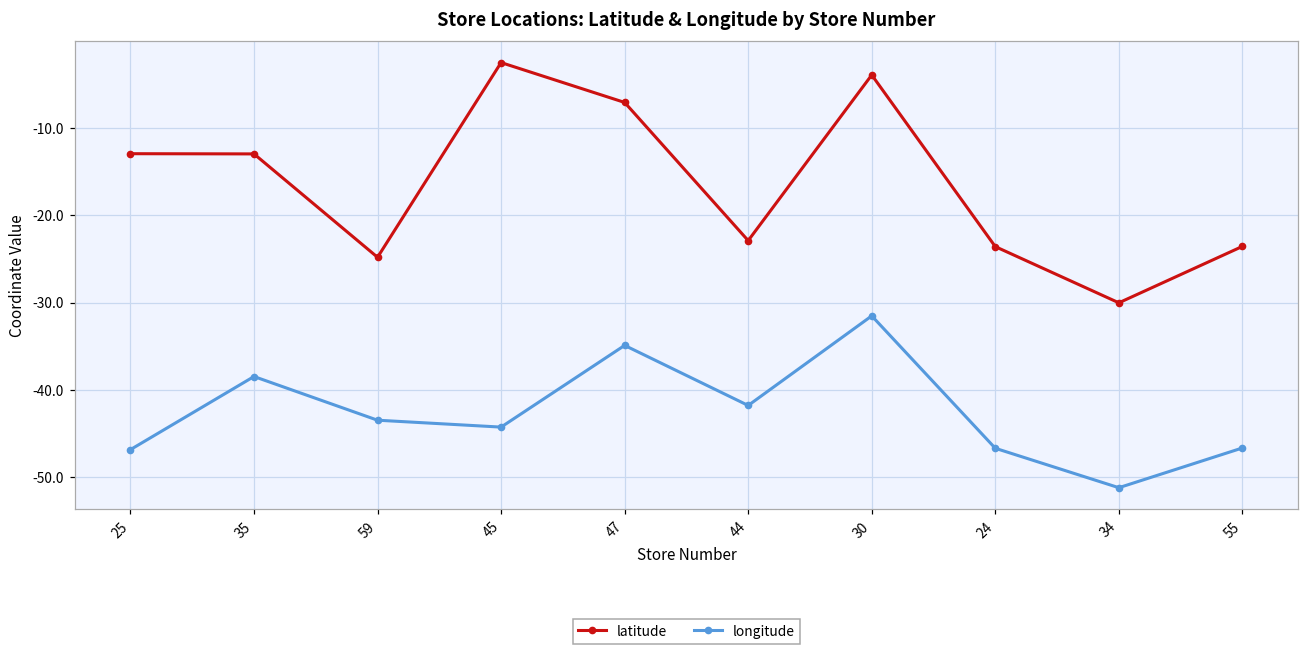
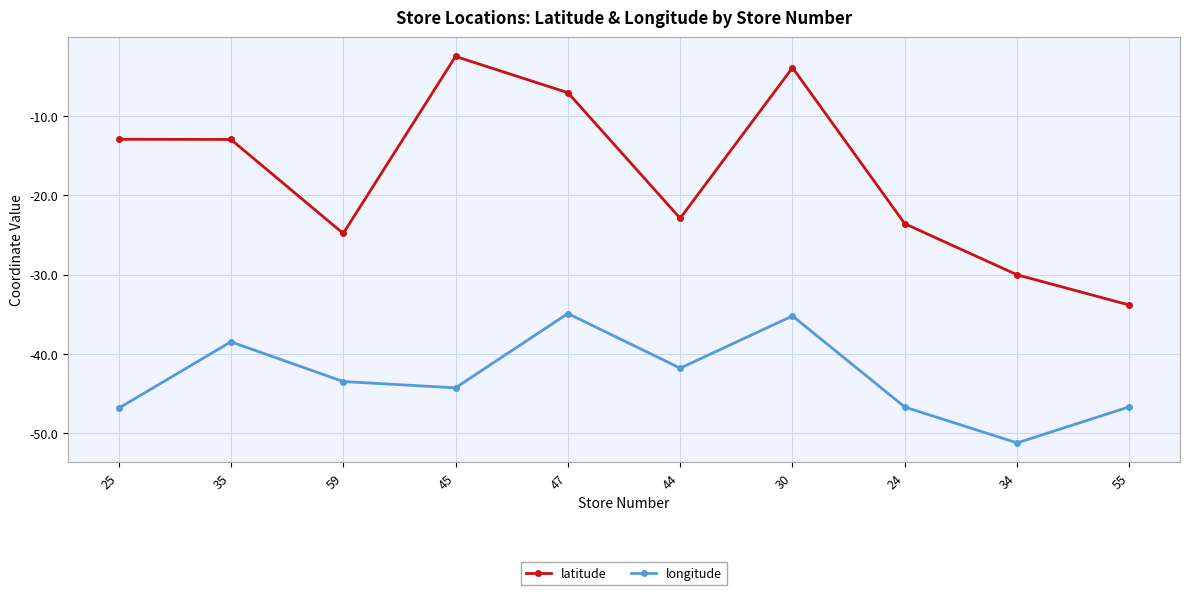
longitude, 30: -32 -> -35
latitude, 55: -24 -> -34
